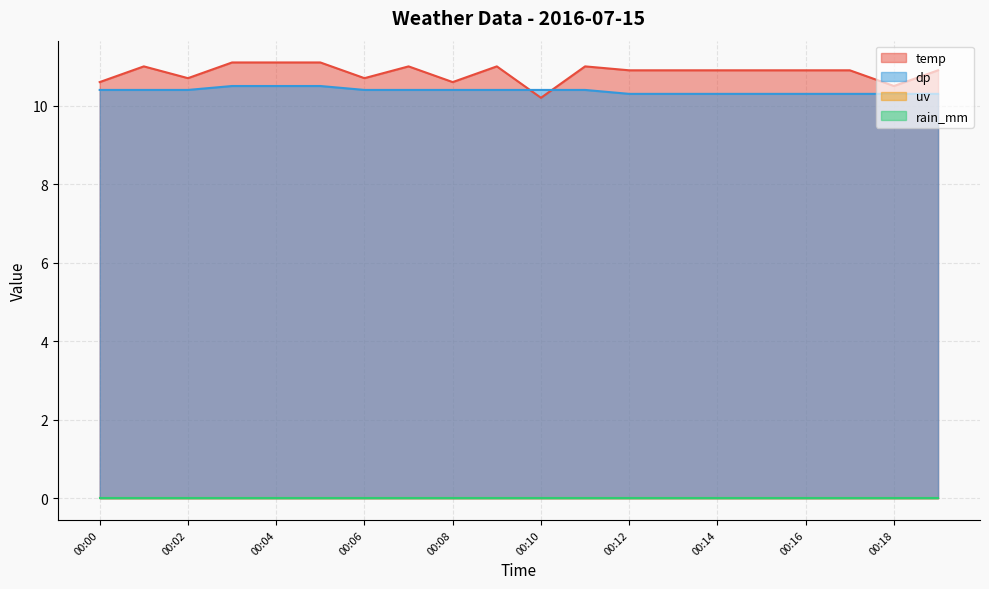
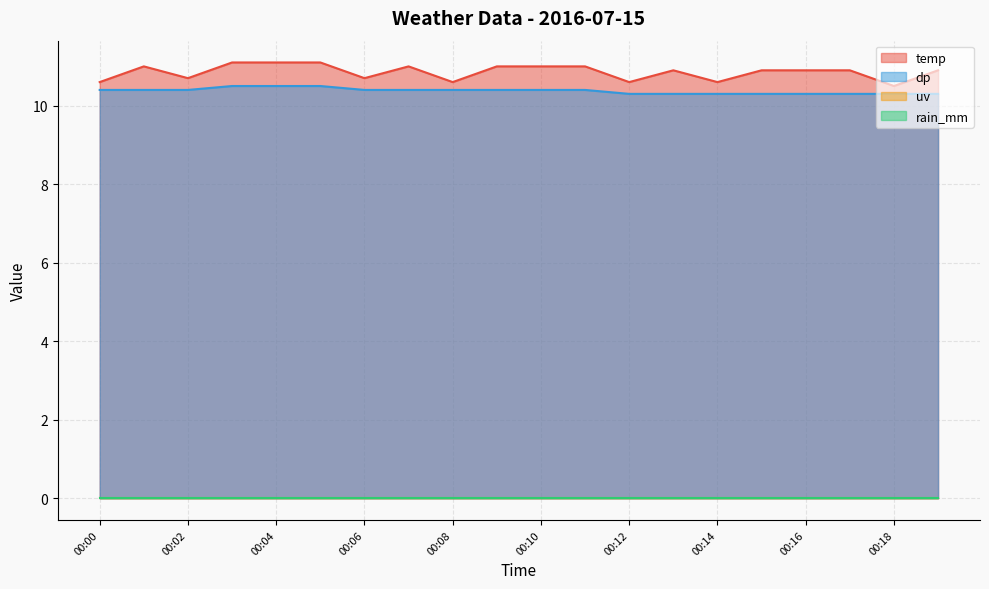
temp, 00:10: 10.2 -> 11.0
temp, 00:12: 10.9 -> 10.6
temp, 00:14: 10.9 -> 10.6
